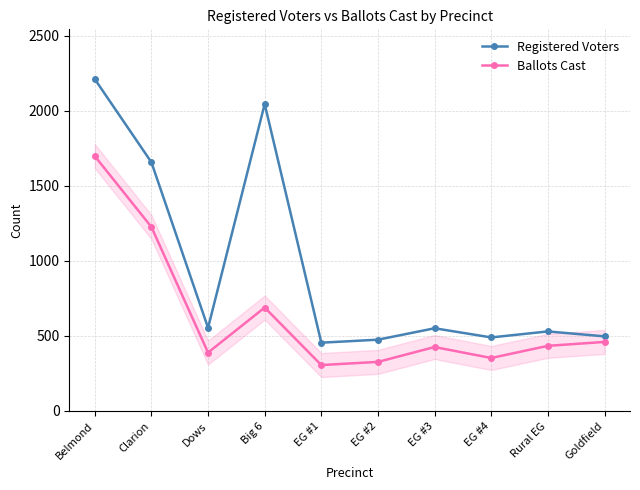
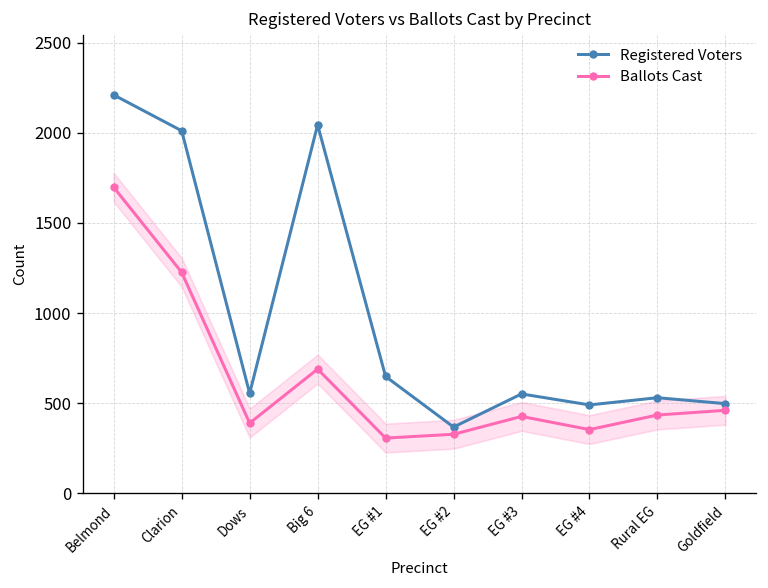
Registered Voters, Clarion: 1660 -> 2010
Registered Voters, EG #1: 460 -> 650
Registered Voters, EG #2: 480 -> 370
